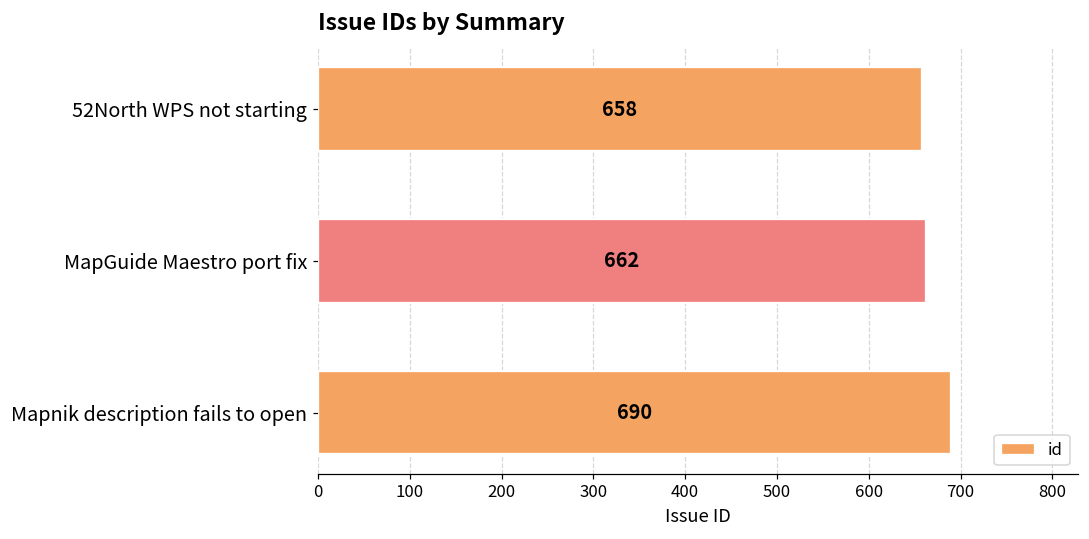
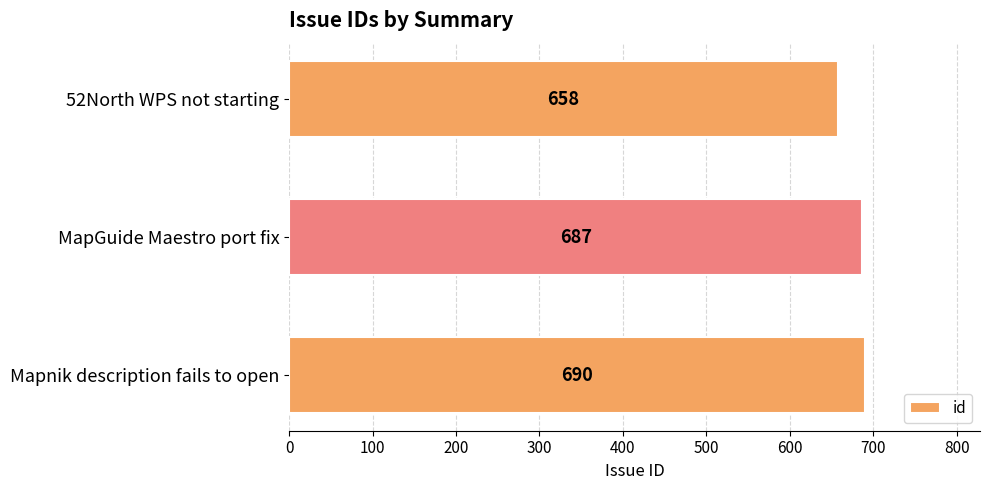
MapGuide Maestro port fix: 662 -> 687
